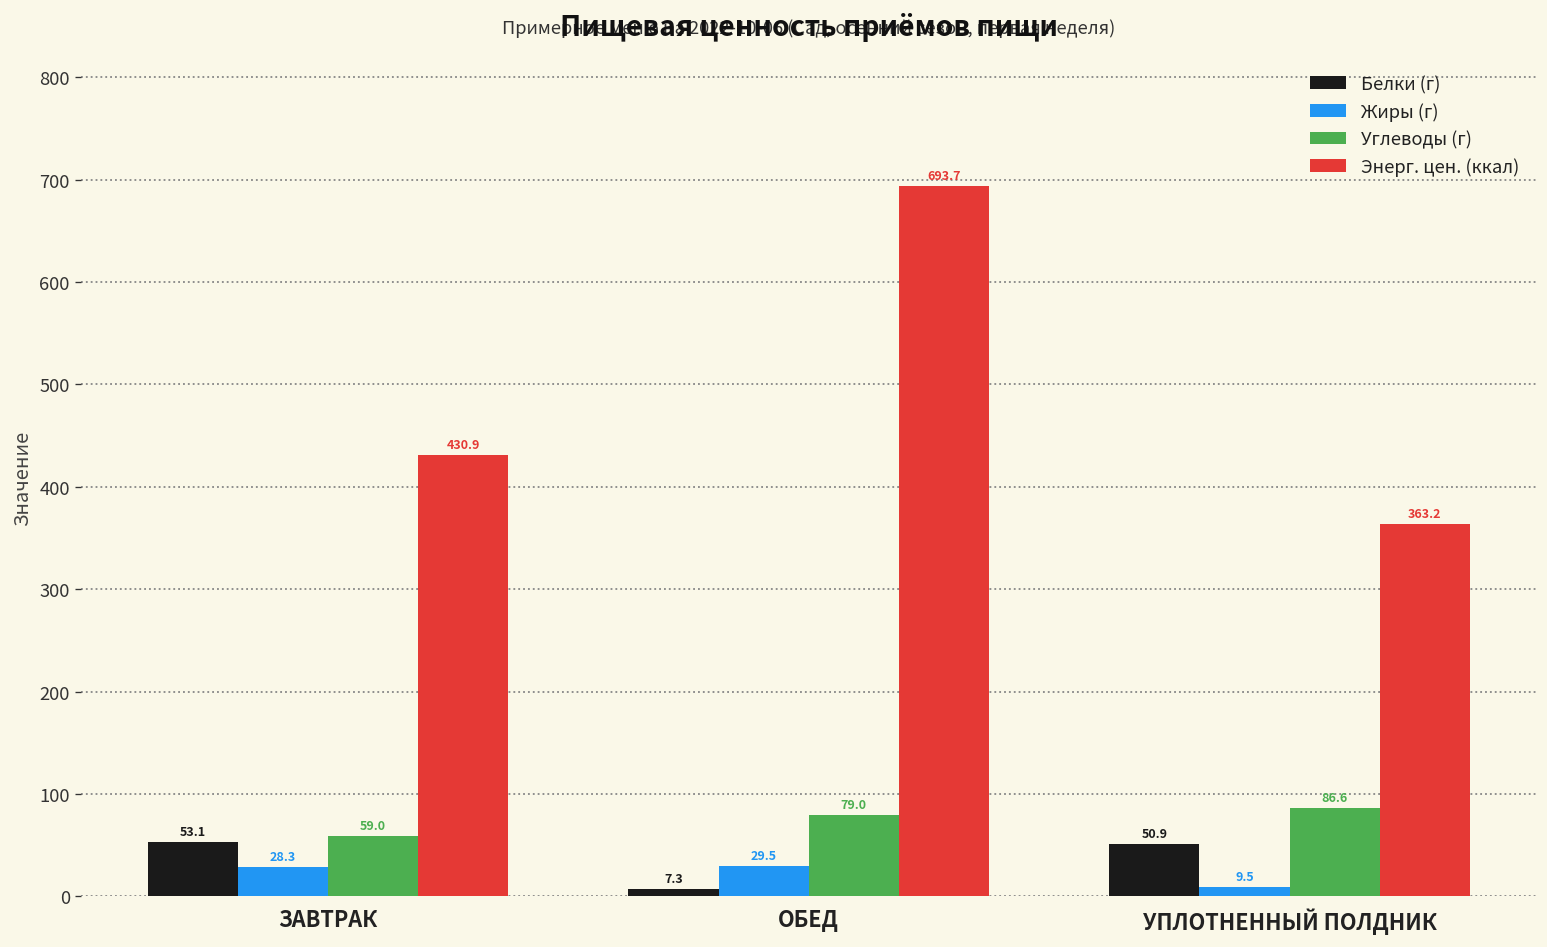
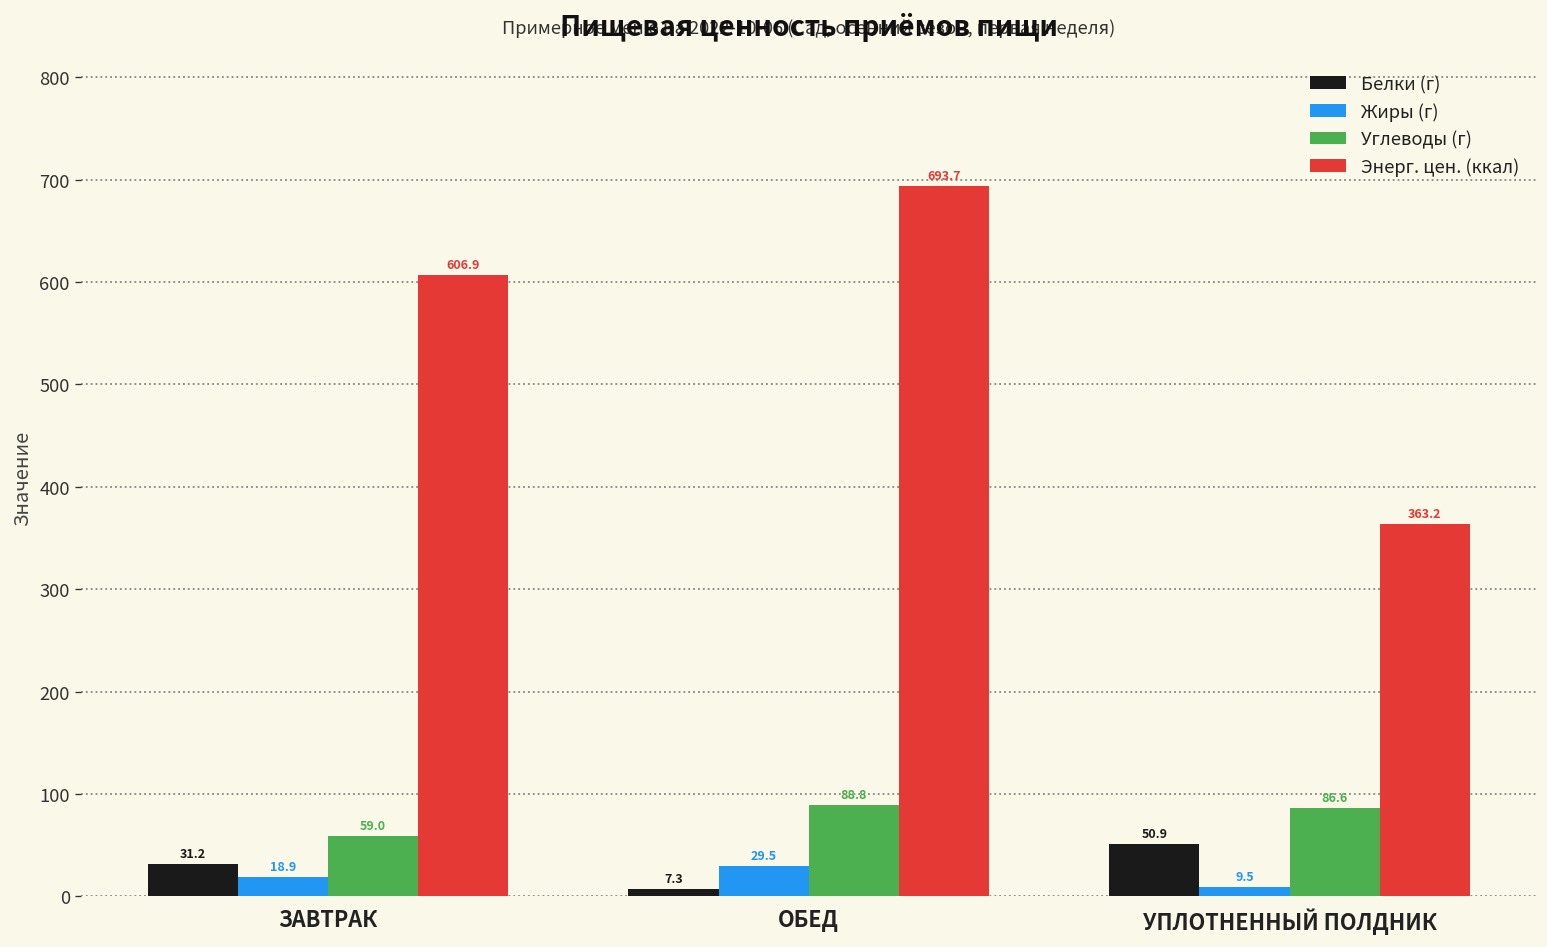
Белки (г), ЗАВТРАК: 53.1 -> 31.2
Жиры (г), ЗАВТРАК: 28.3 -> 18.9
Энерг. цен. (ккал), ЗАВТРАК: 430.9 -> 606.9
Углеводы (г), ОБЕД: 79.0 -> 88.8
